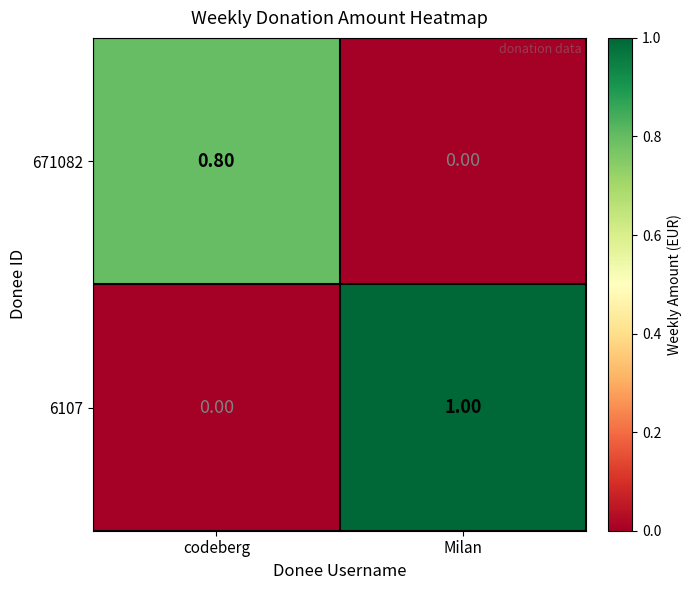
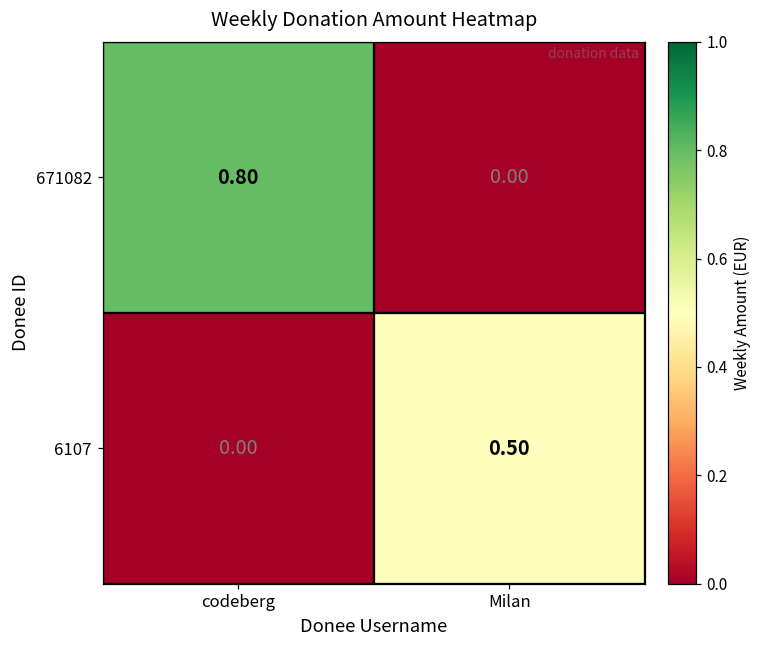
6107, Milan: 1.00 -> 0.50
